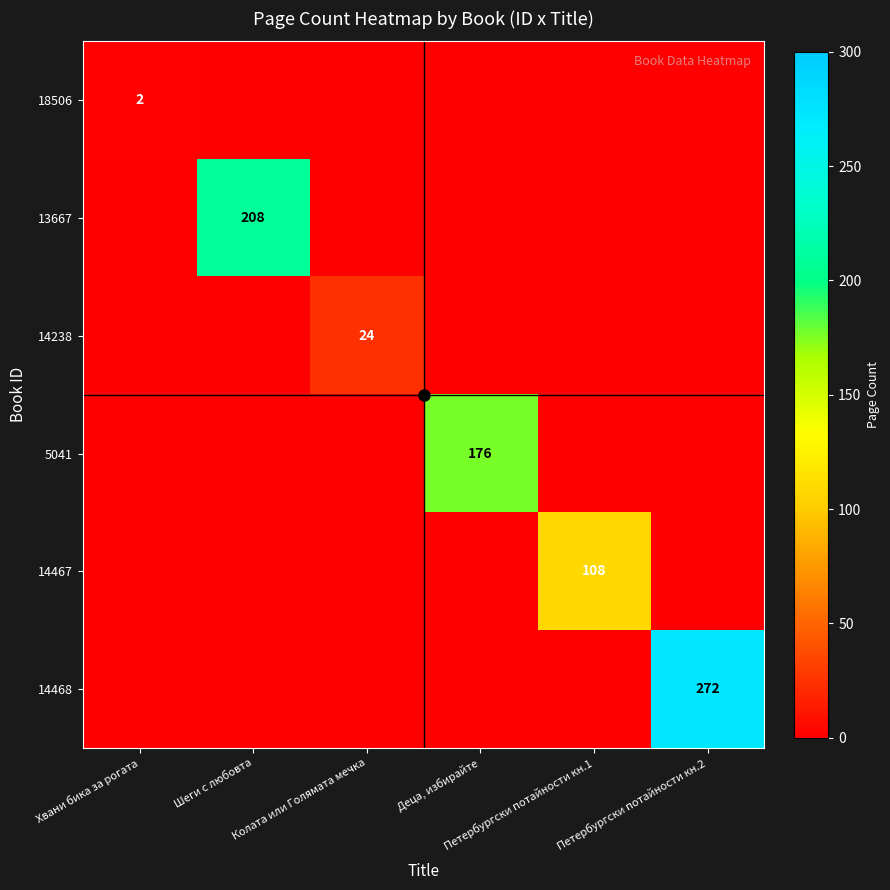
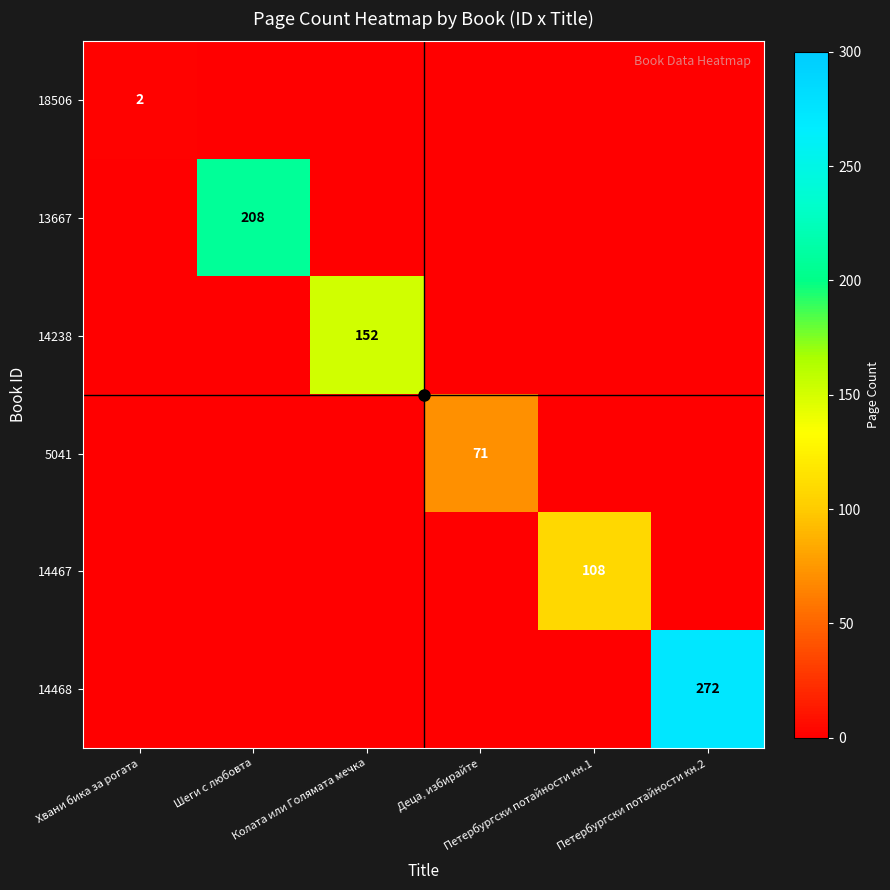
14238, Колата или Голямата мечка: 24 -> 152
5041, Деца, избирайте: 176 -> 71
